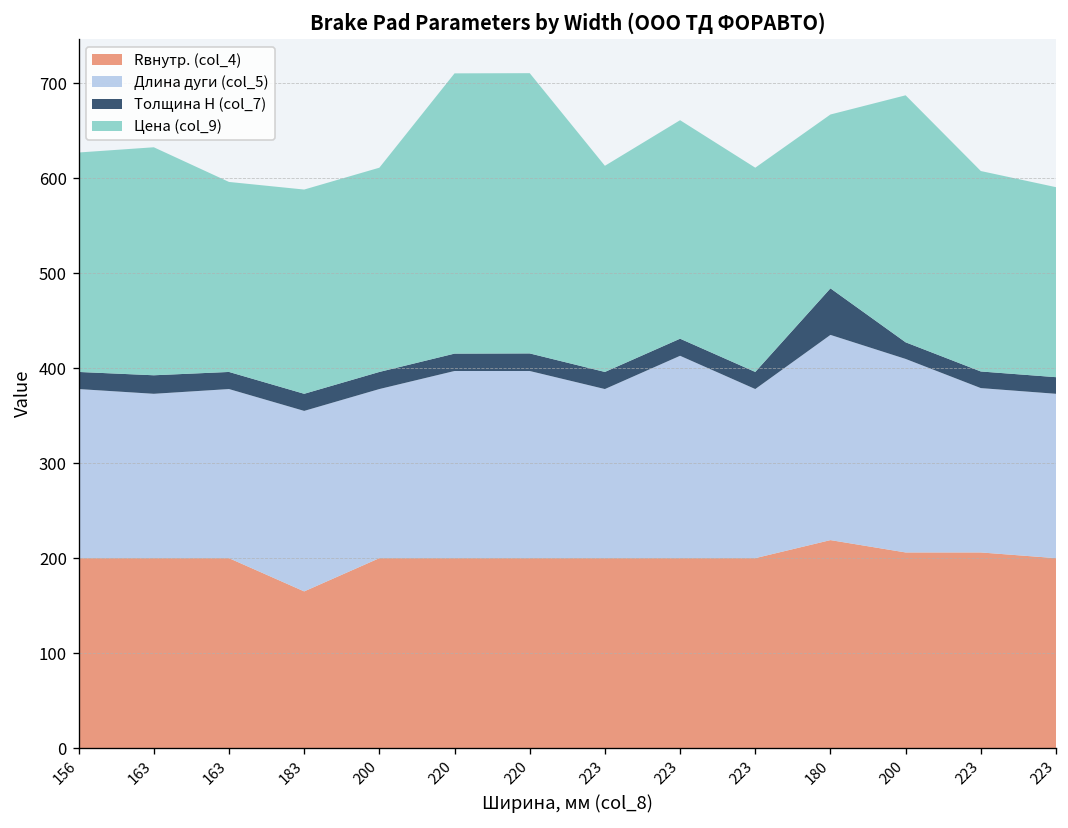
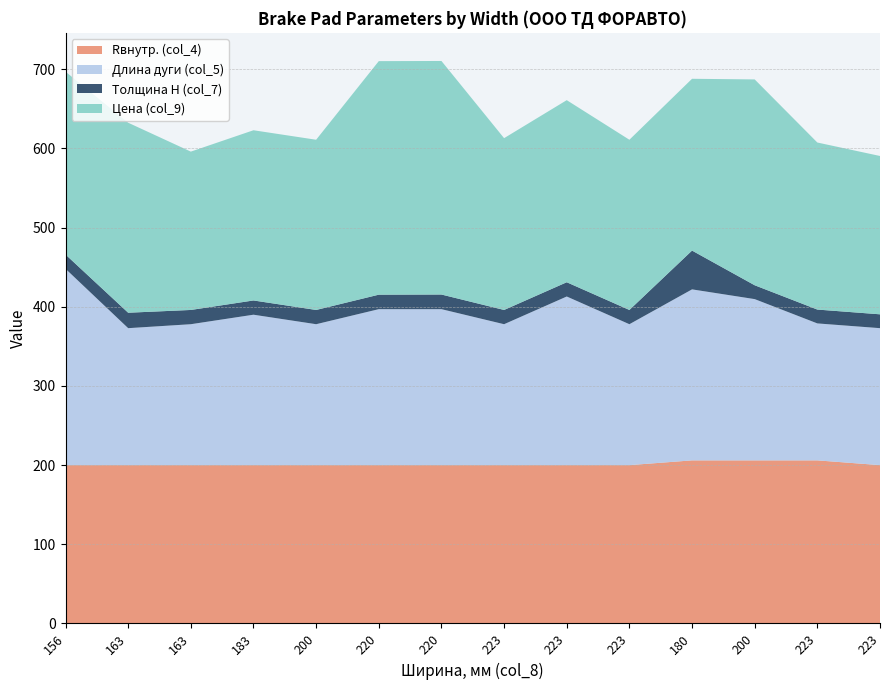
Длина дуги (col_5), 156: 180 -> 250
Rвнутр. (col_4), 183: 170 -> 200
Rвнутр. (col_4), 180: 220 -> 210
Цена (col_9), 180: 180 -> 220
